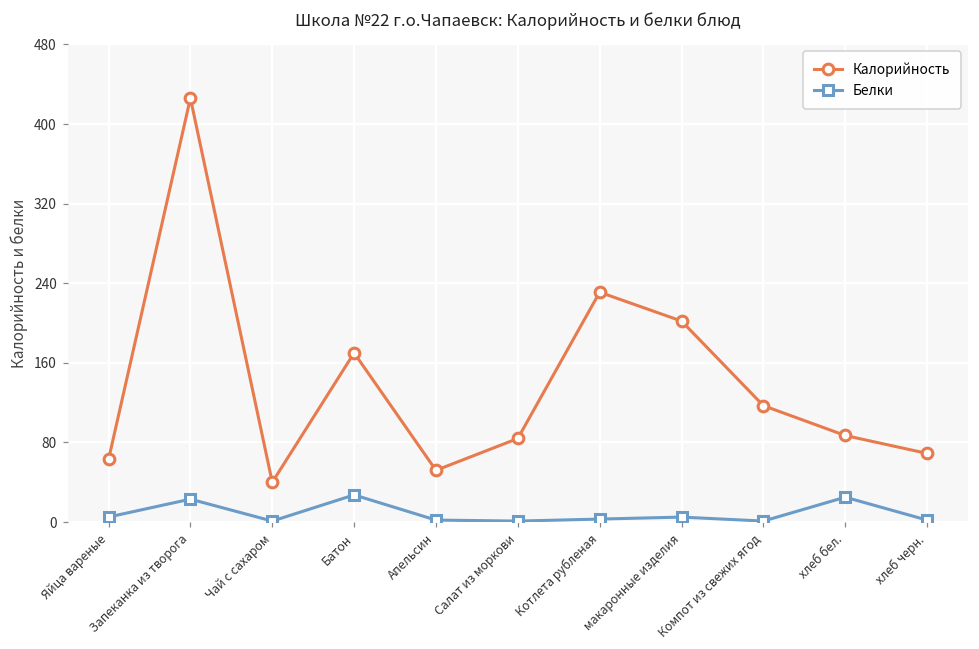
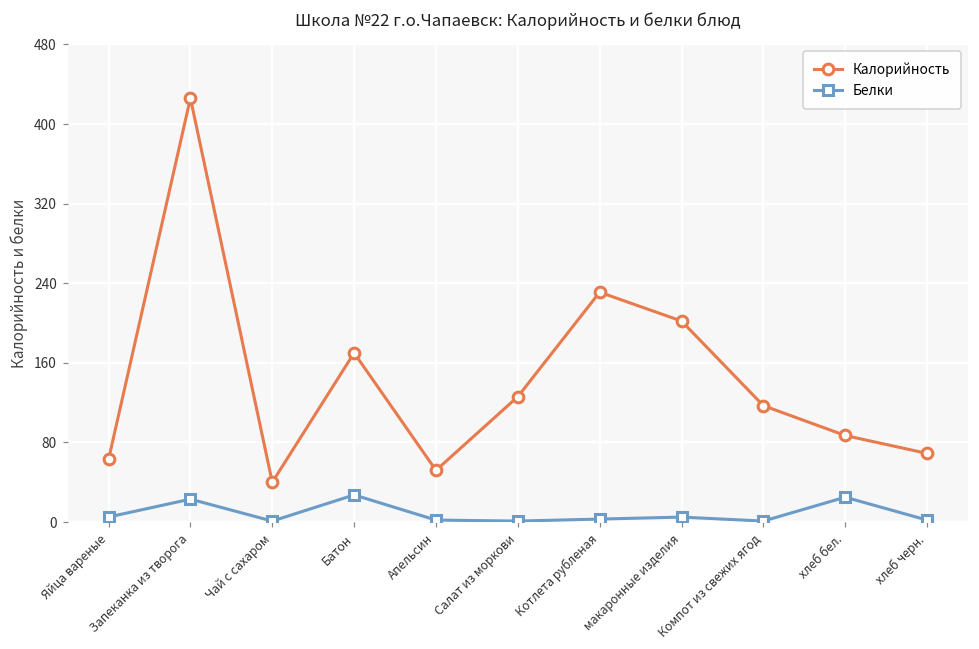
Калорийность, Салат из моркови: 80 -> 130
